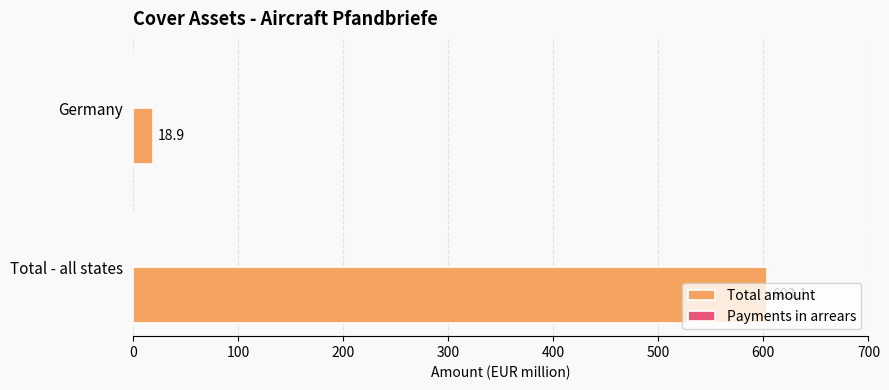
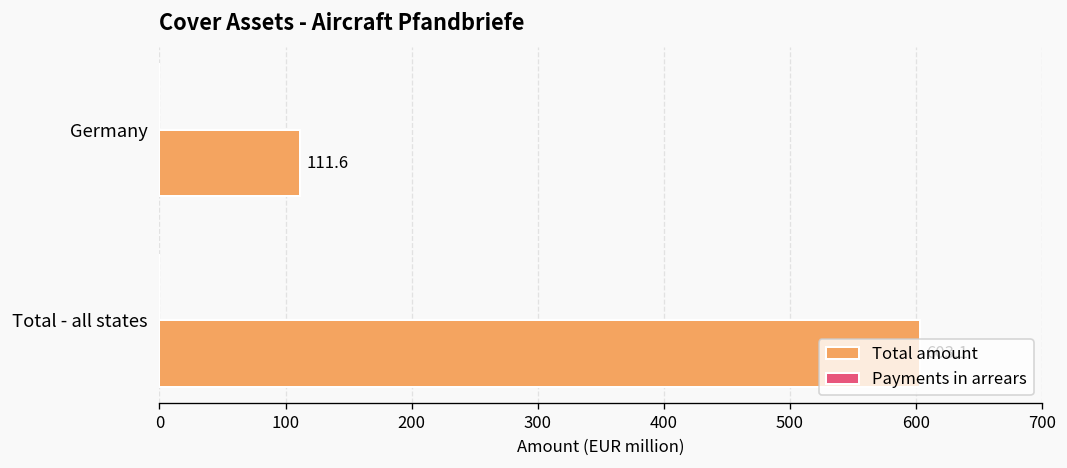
Total amount, Germany: 18.9 -> 111.6
